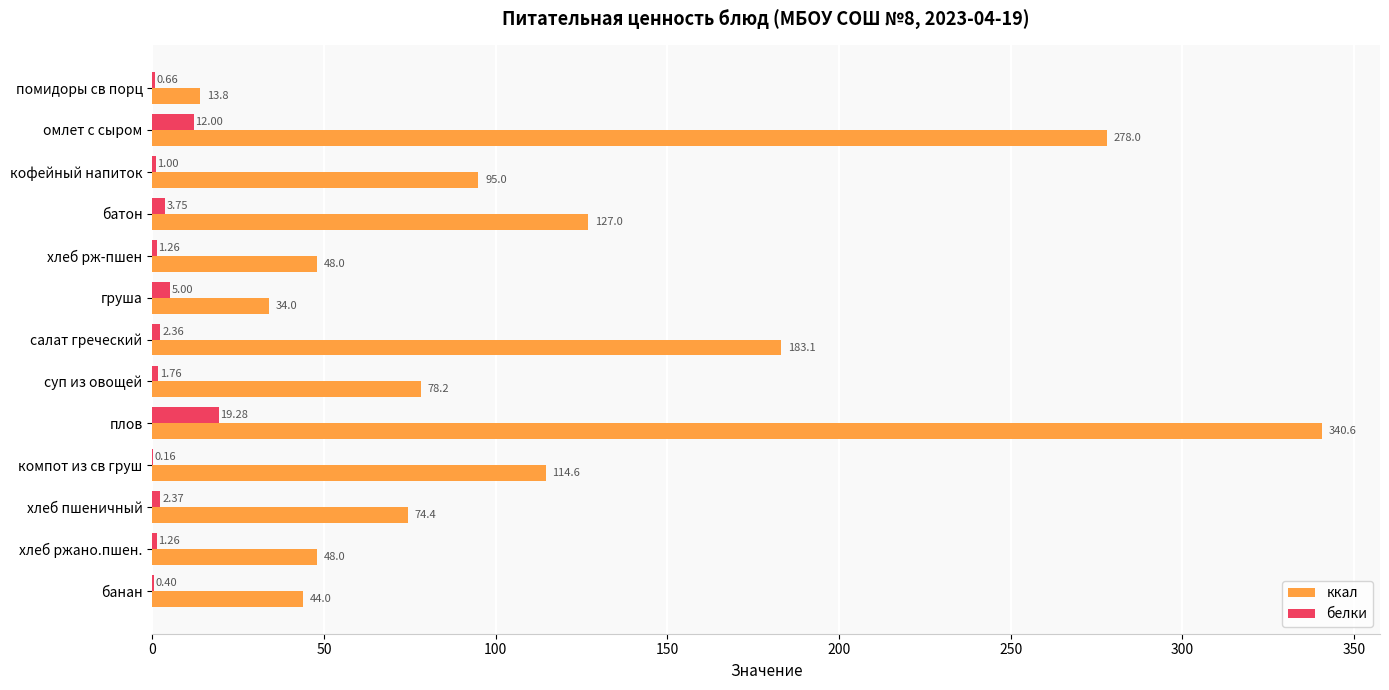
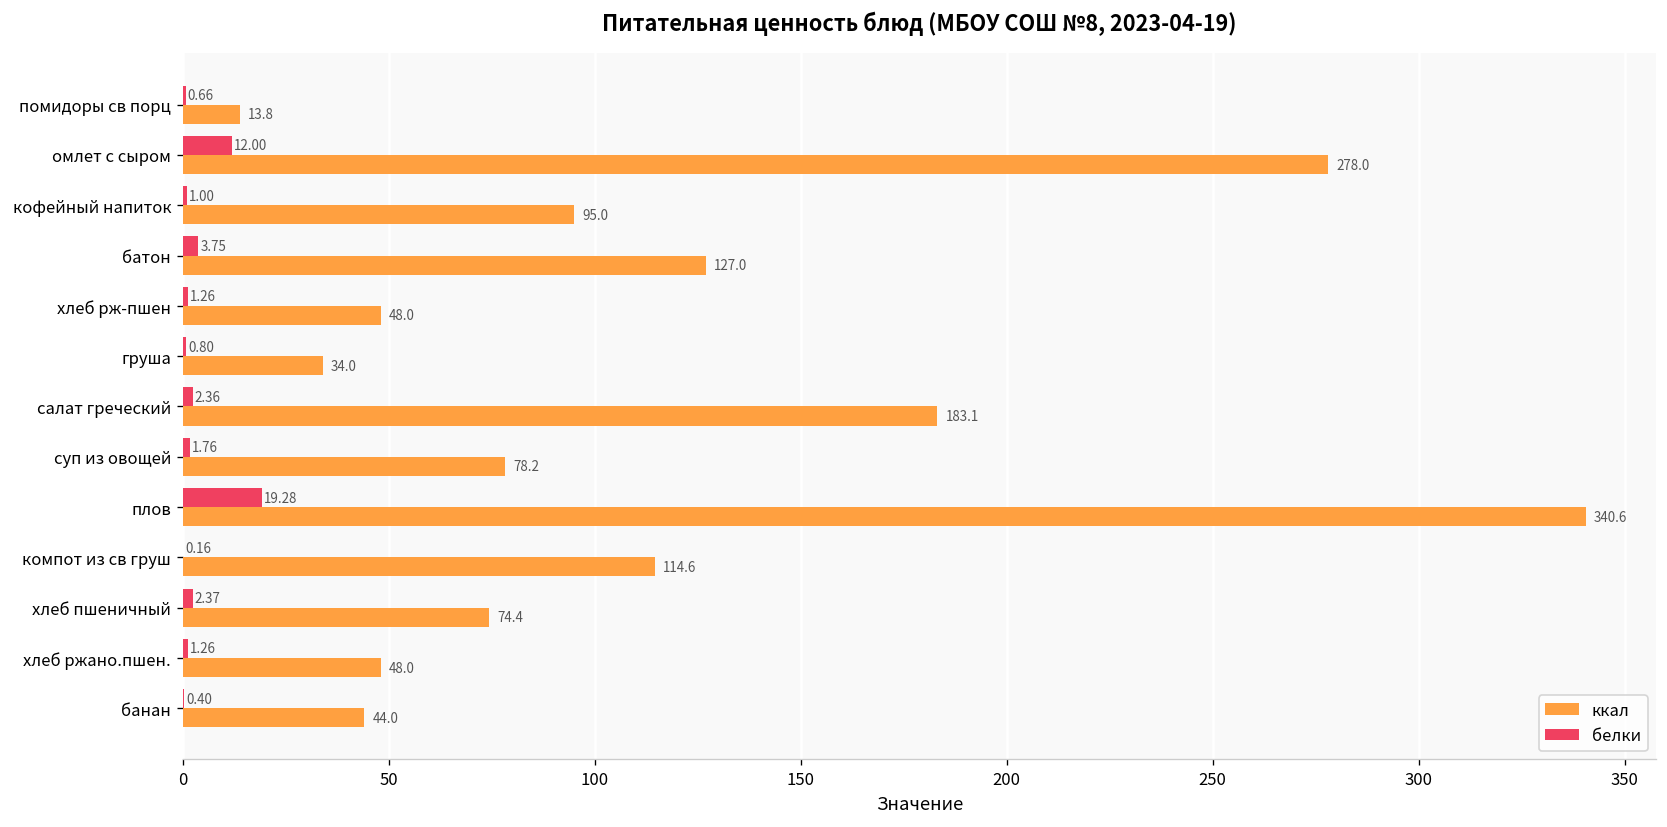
белки, груша: 5.00 -> 0.80
